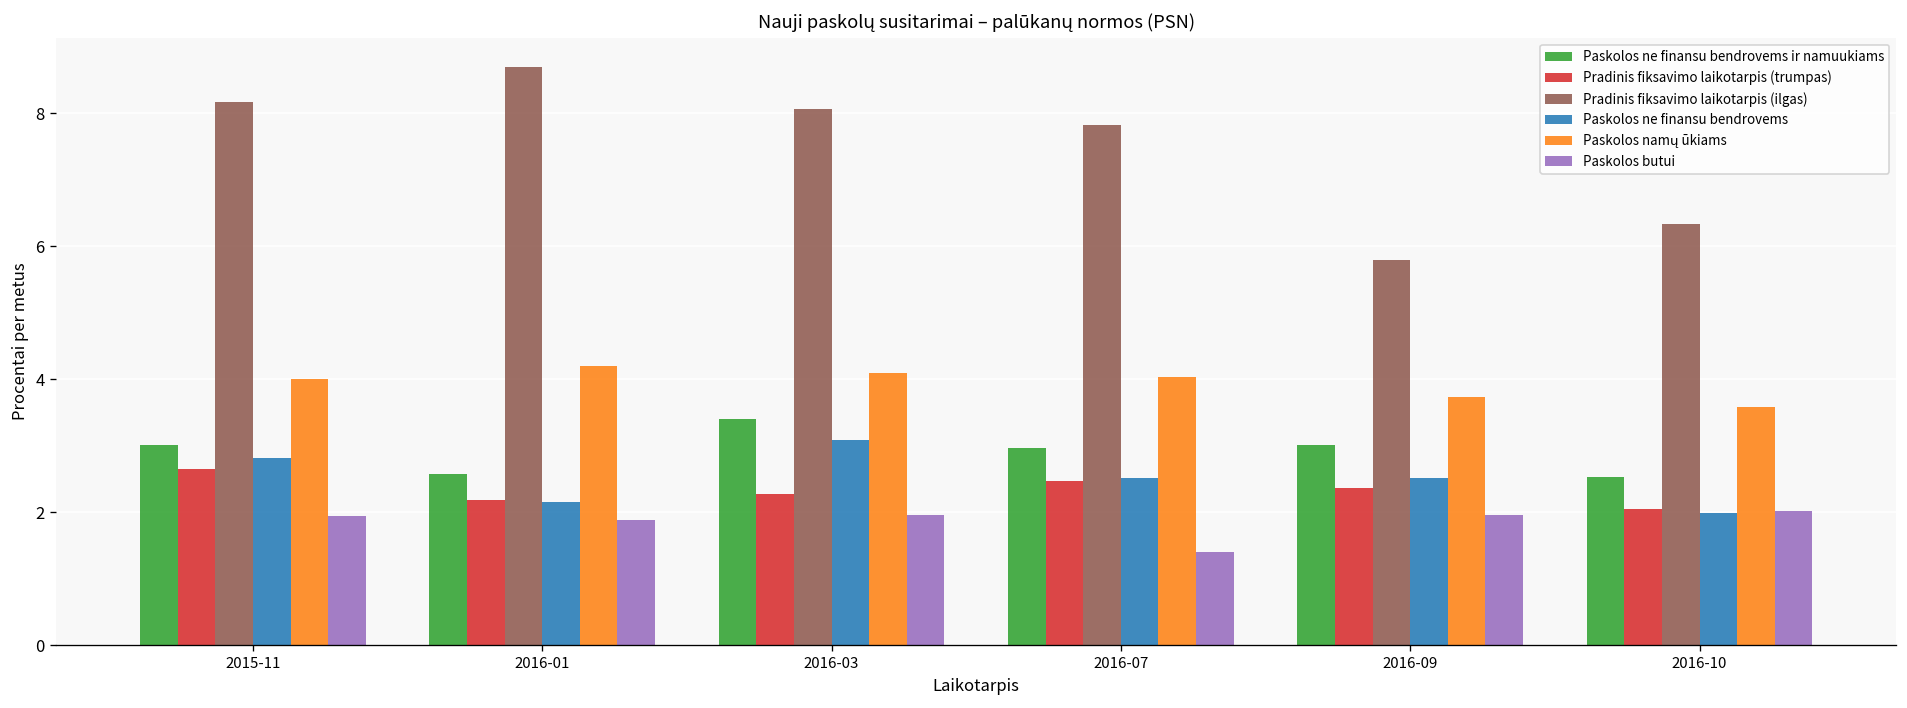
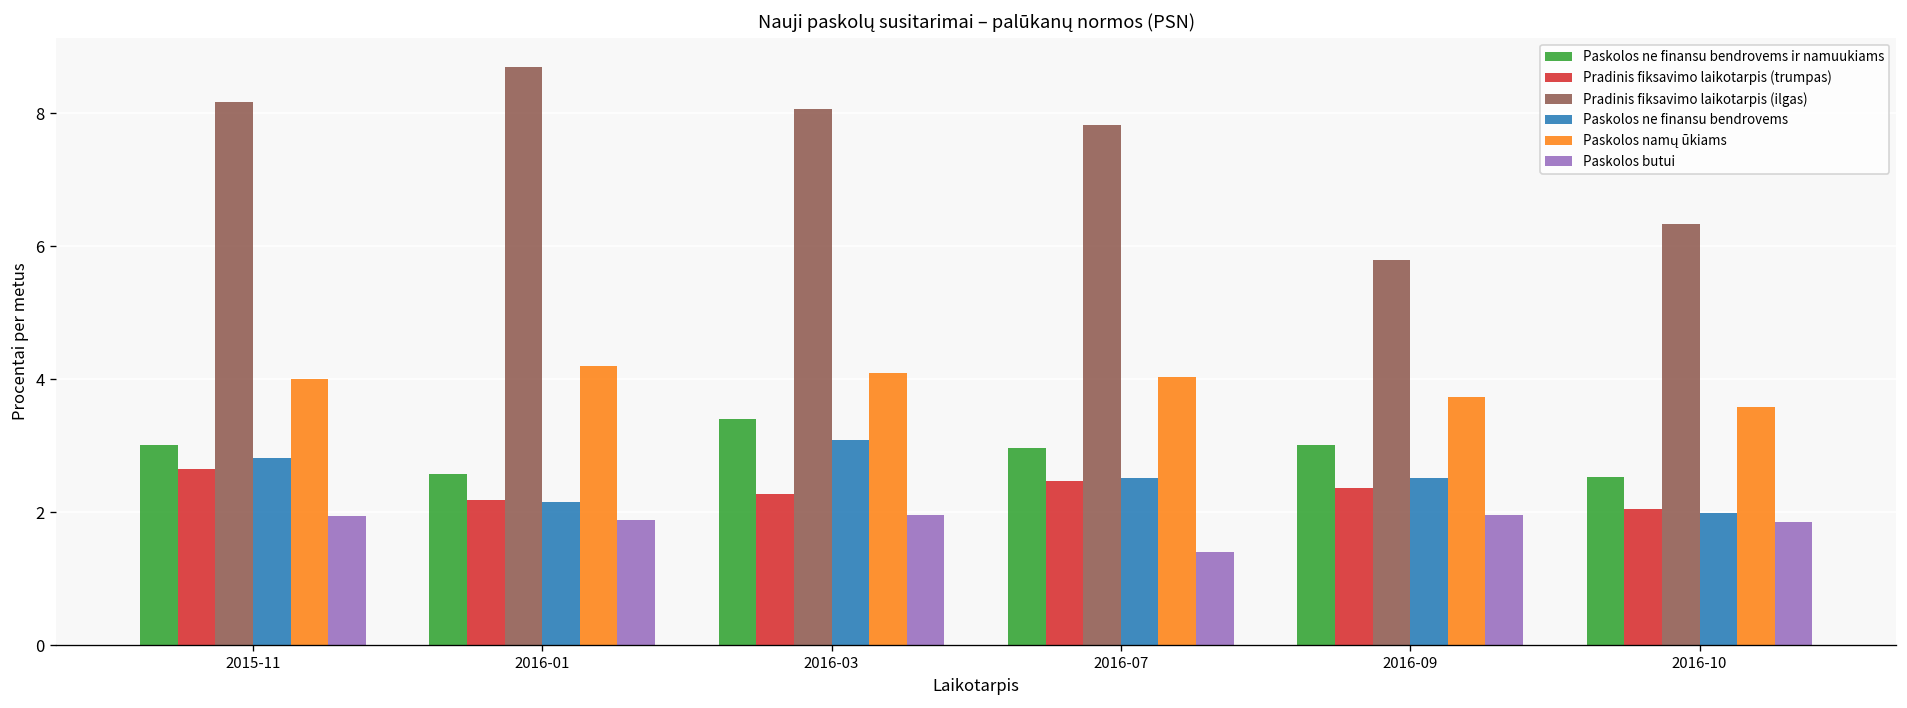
Paskolos butui, 2016-10: 2.0 -> 1.9
